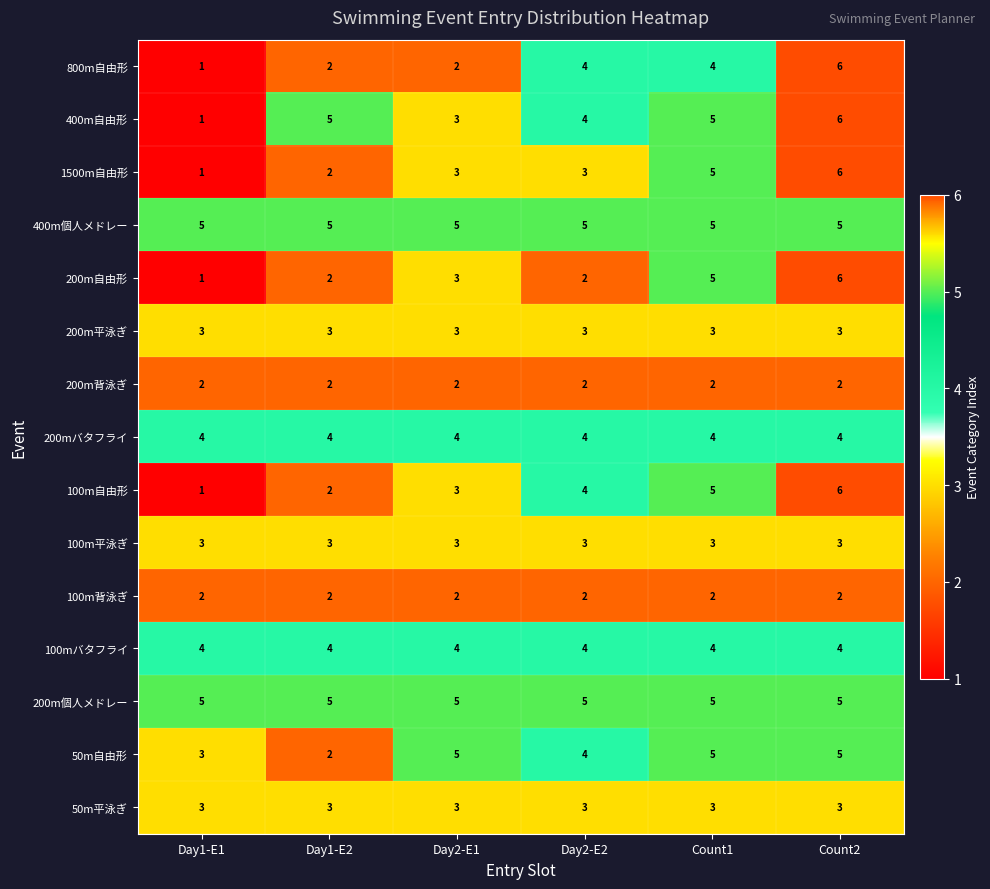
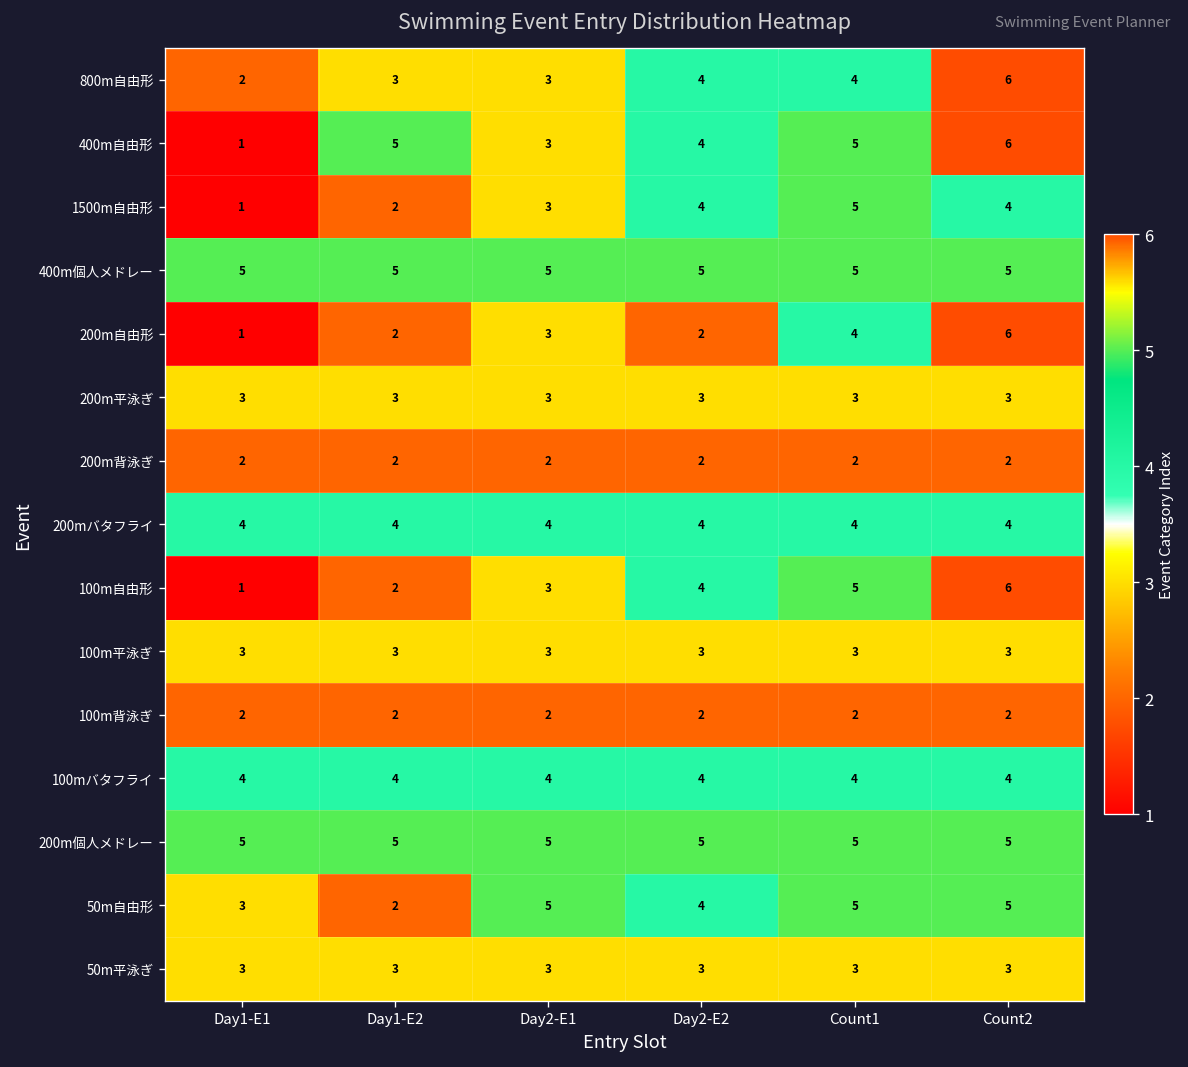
800m自由形, Day1-E1: 1 -> 2
800m自由形, Day1-E2: 2 -> 3
800m自由形, Day2-E1: 2 -> 3
1500m自由形, Day2-E2: 3 -> 4
1500m自由形, Count2: 6 -> 4
200m自由形, Count1: 5 -> 4
